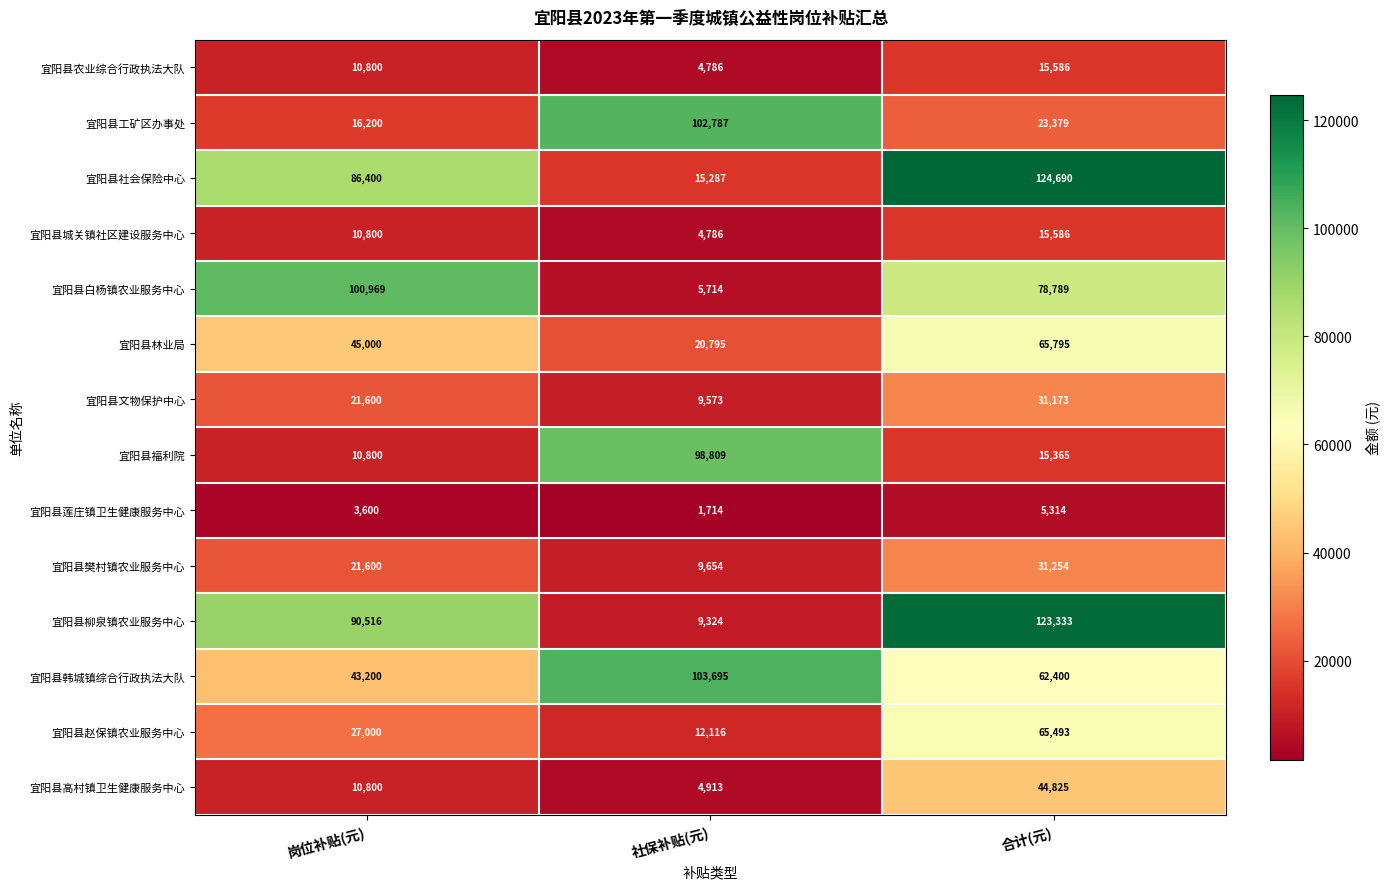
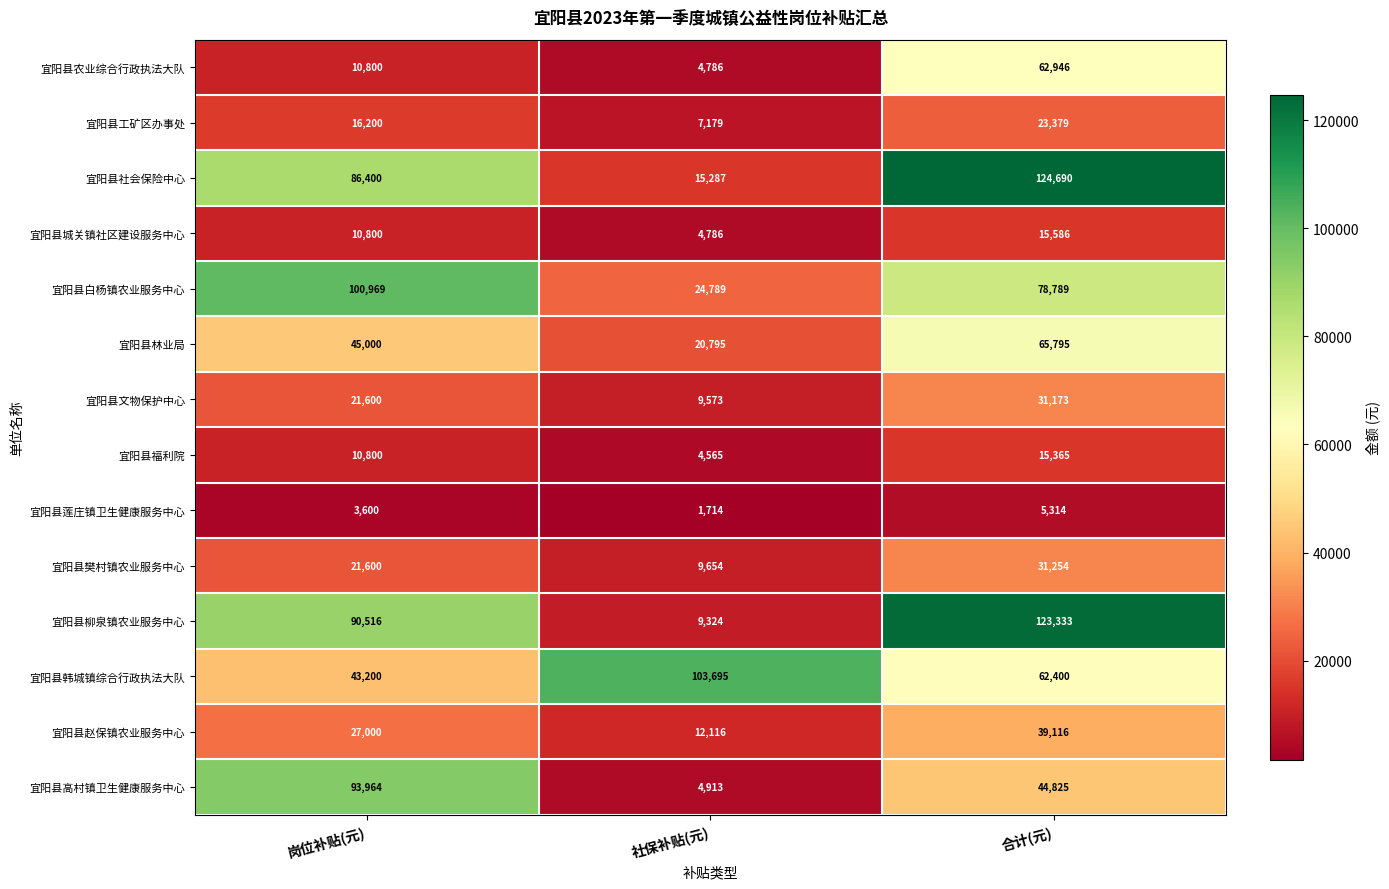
宜阳县农业综合行政执法大队, 合计(元): 15,586 -> 62,946
宜阳县工矿区办事处, 社保补贴(元): 102,787 -> 7,179
宜阳县白杨镇农业服务中心, 社保补贴(元): 5,714 -> 24,789
宜阳县福利院, 社保补贴(元): 98,809 -> 4,565
宜阳县赵保镇农业服务中心, 合计(元): 65,493 -> 39,116
宜阳县高村镇卫生健康服务中心, 岗位补贴(元): 10,800 -> 93,964
